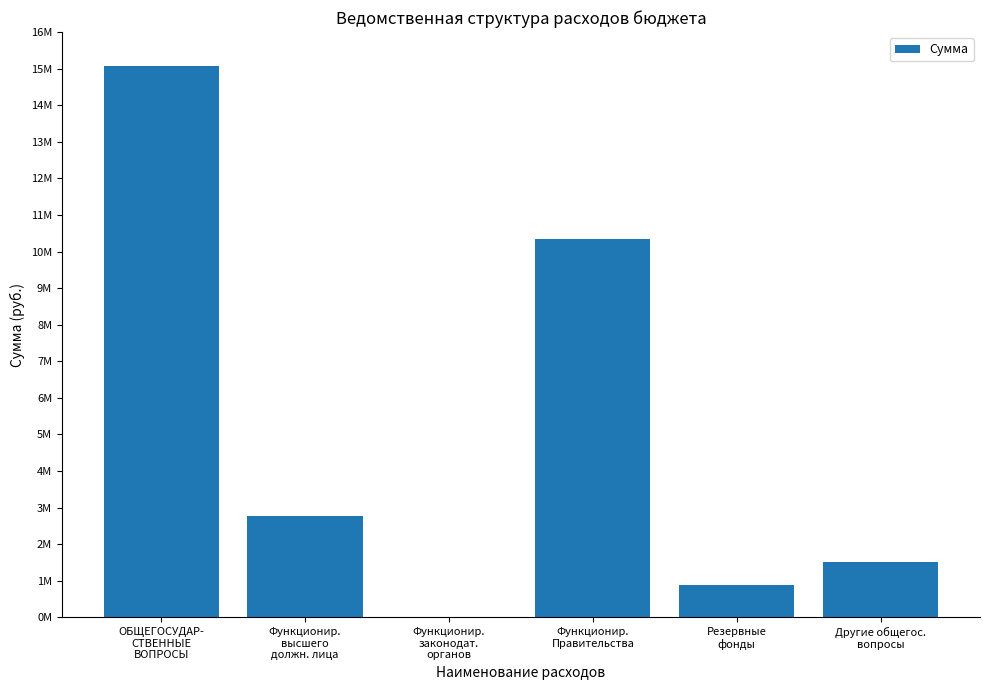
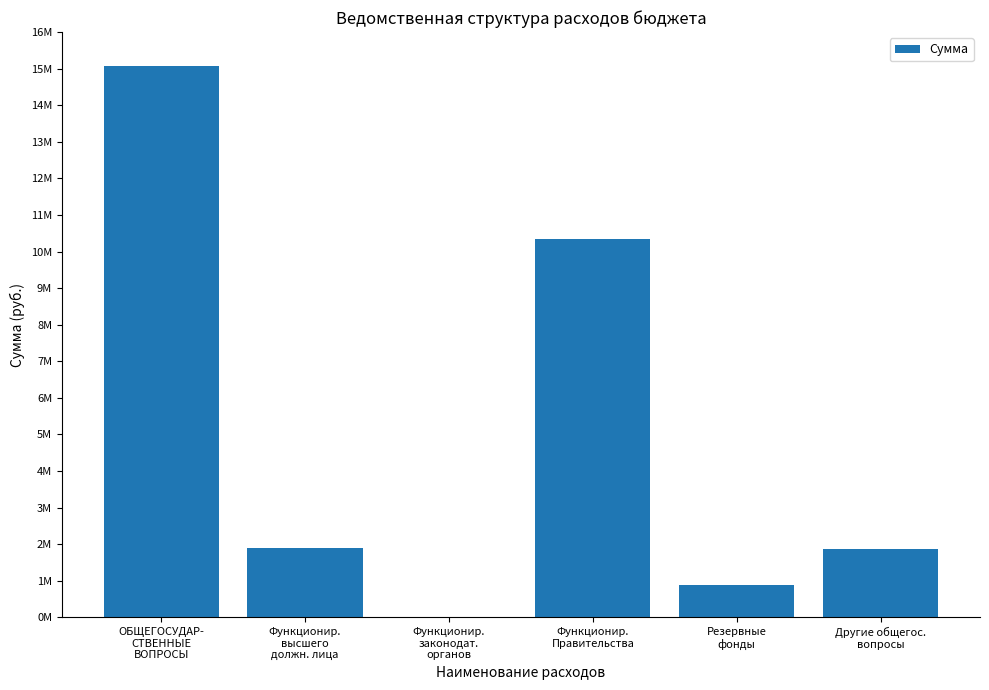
Функционир. высшего должн. лица: 2800000 -> 1900000
Другие общегос. вопросы: 1500000 -> 1900000
